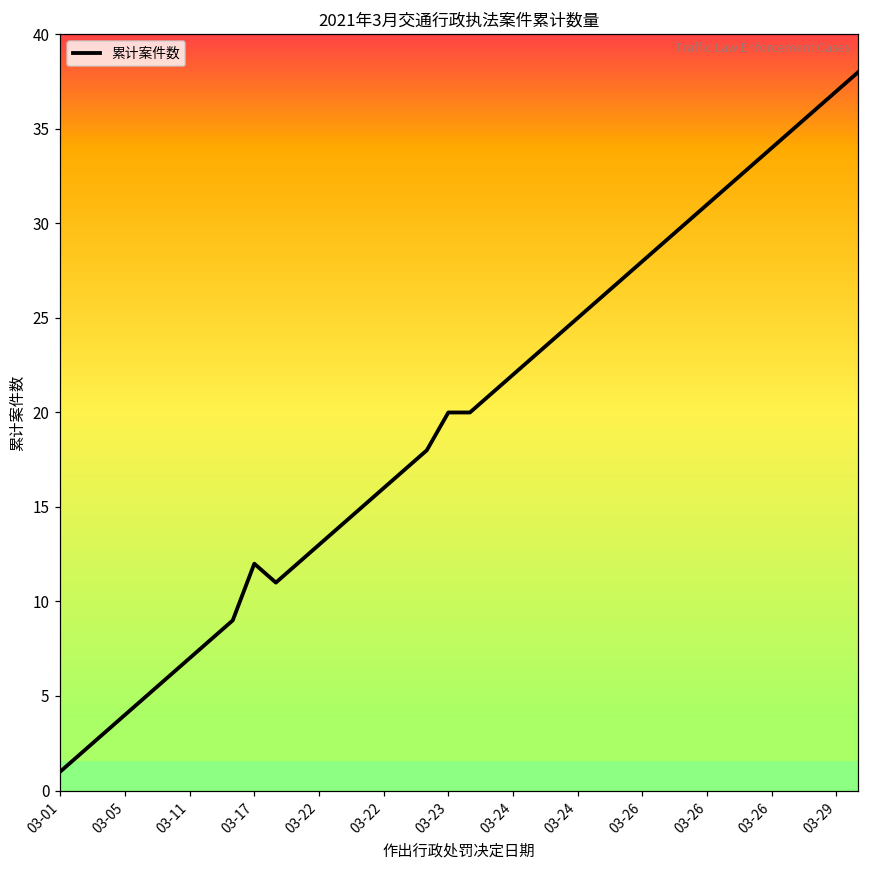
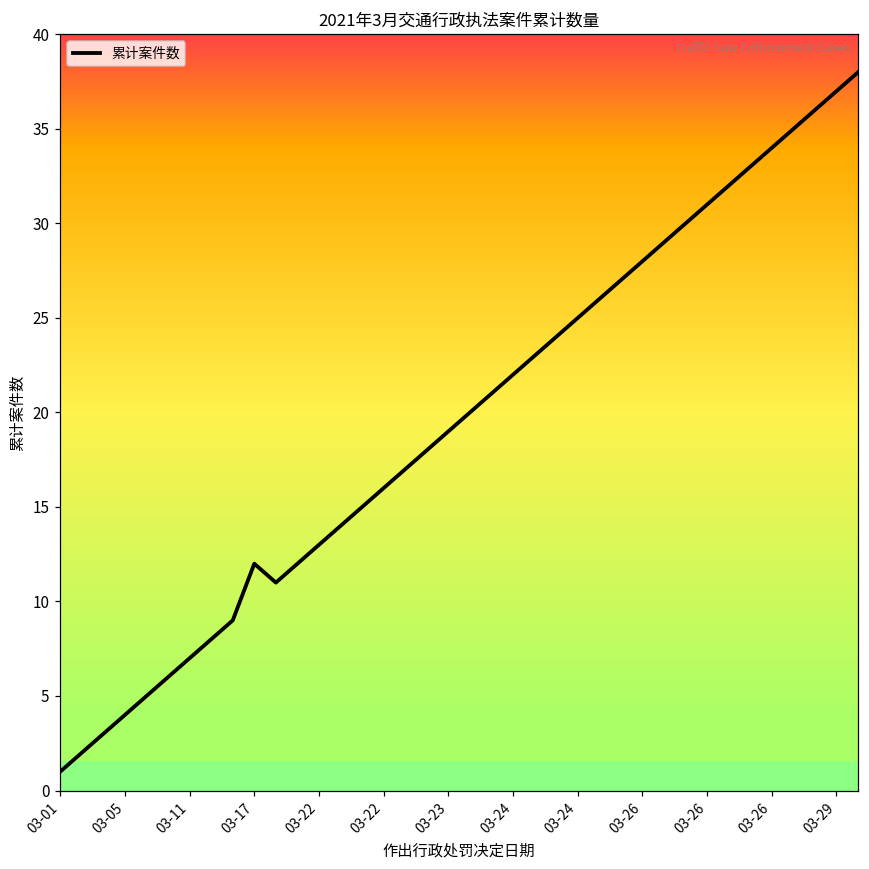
03-23: 20 -> 19
